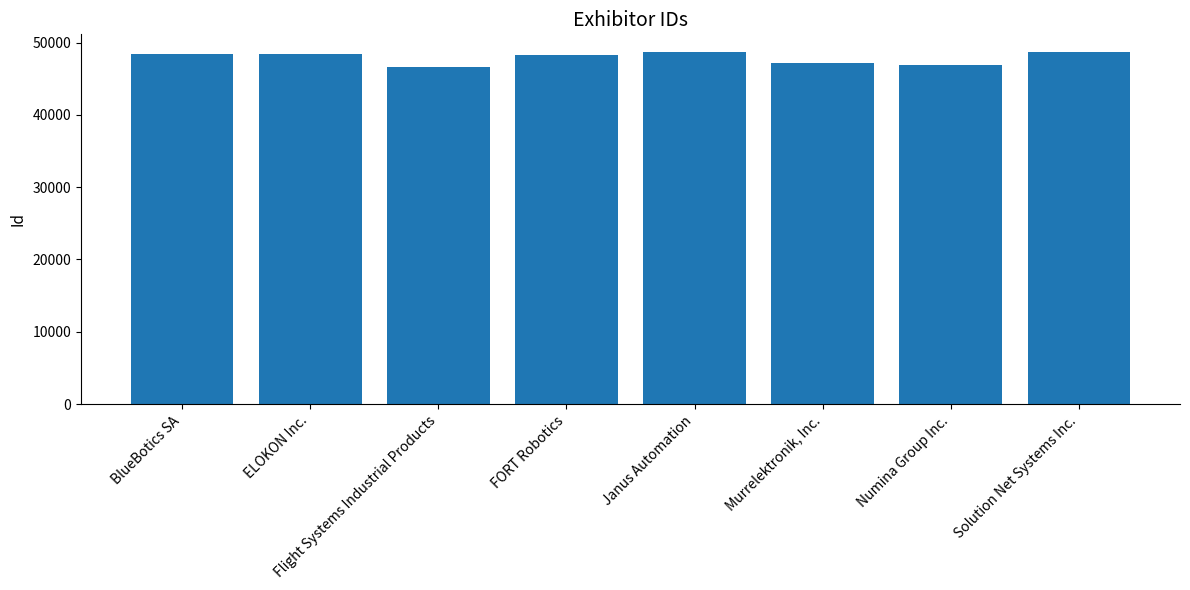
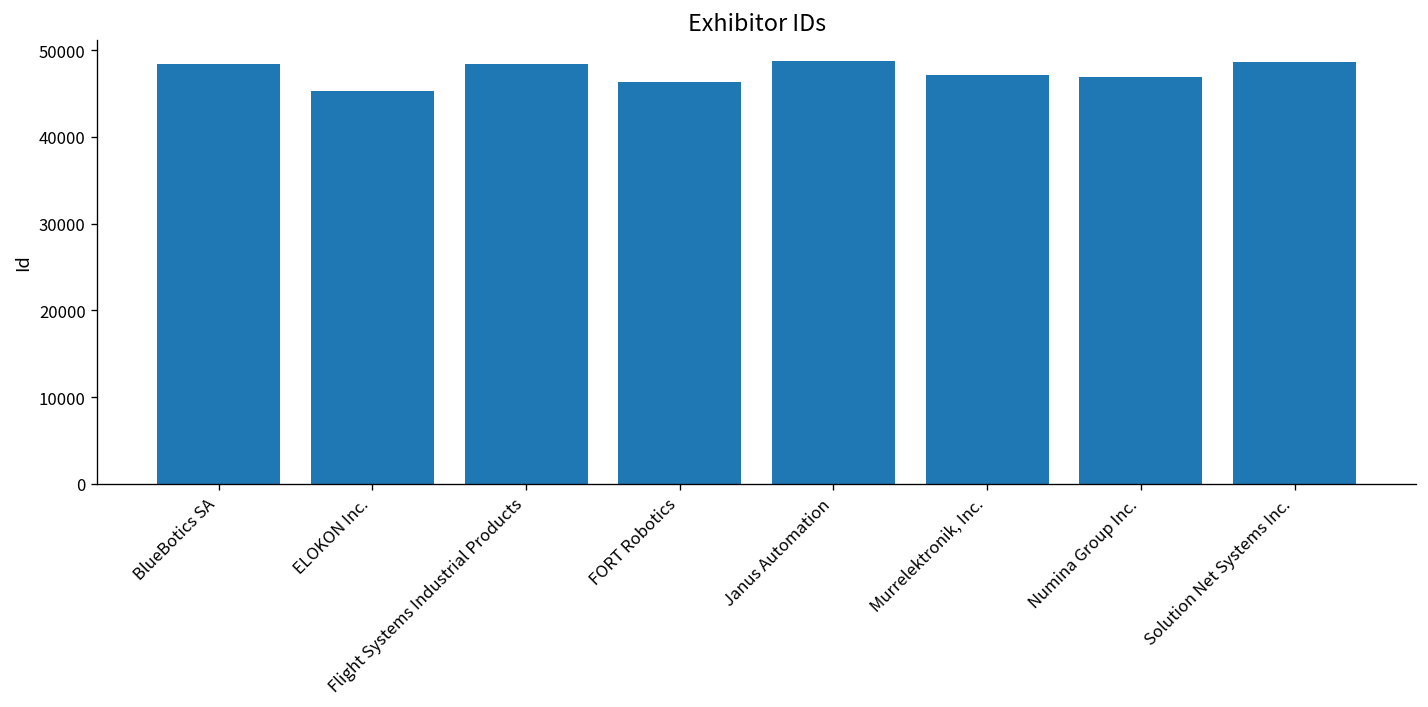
ELOKON Inc.: 48000 -> 45000
Flight Systems Industrial Products: 47000 -> 48000
FORT Robotics: 48000 -> 46000
